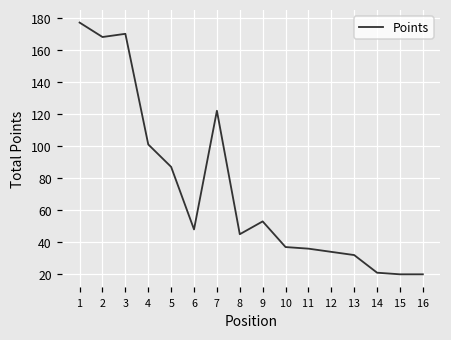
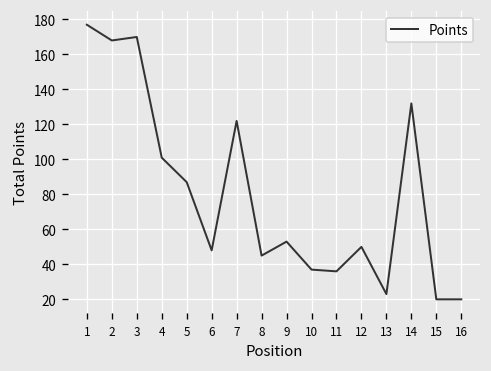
12: 34 -> 50
13: 32 -> 23
14: 21 -> 132
